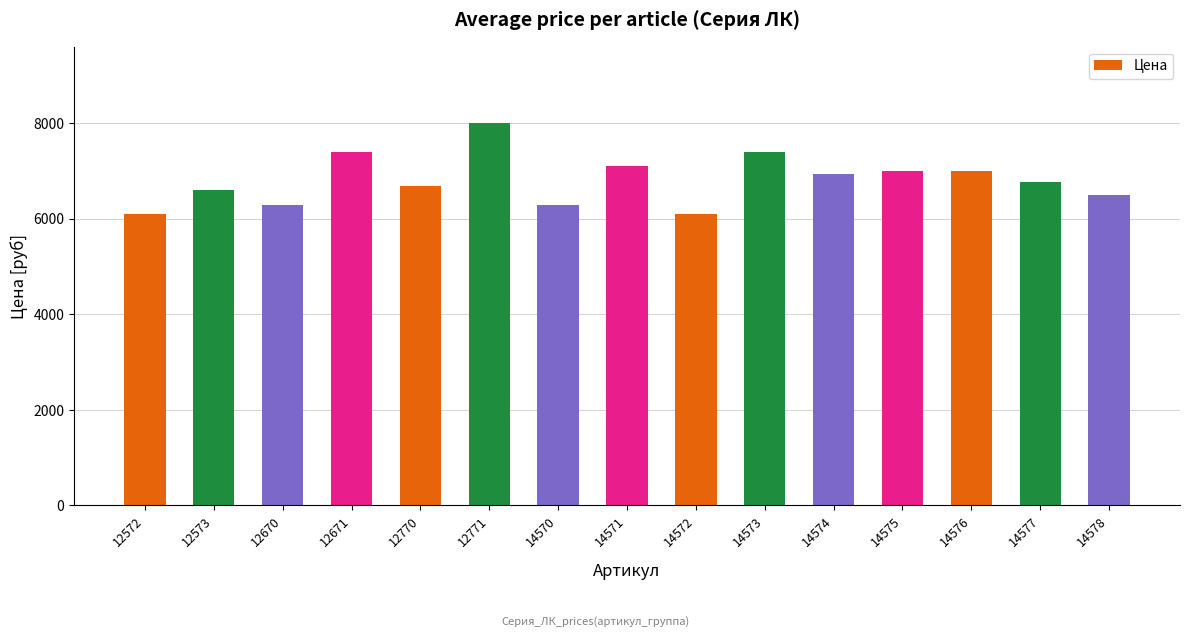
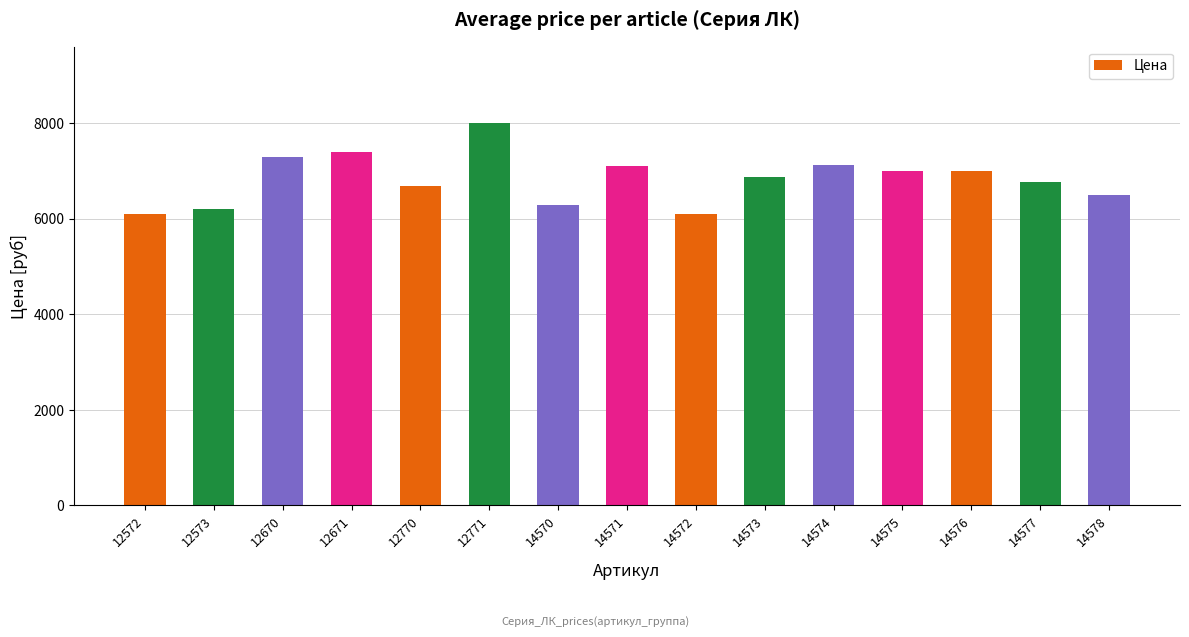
12573: 6600 -> 6200
12670: 6300 -> 7300
14573: 7400 -> 6900
14574: 6900 -> 7100
